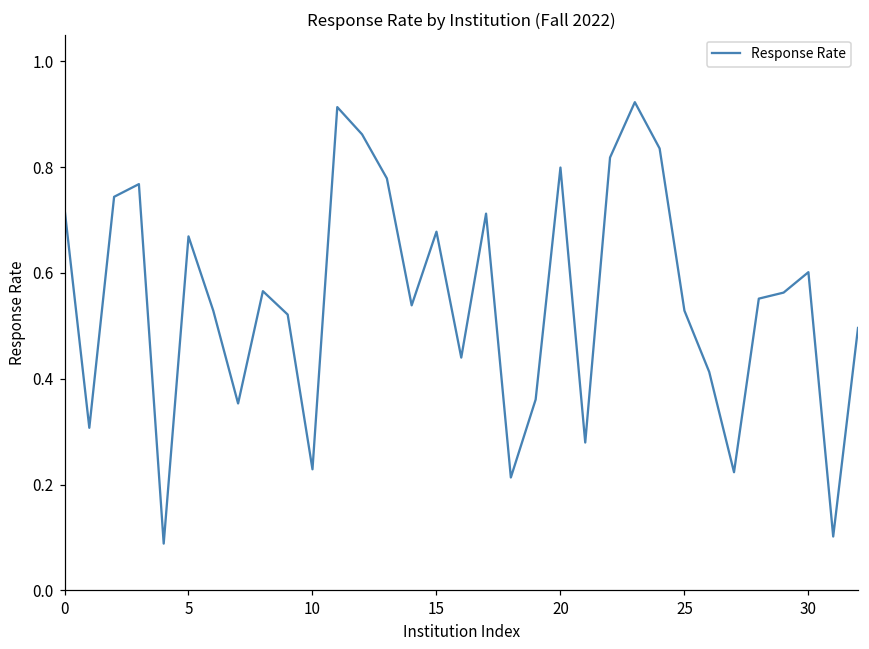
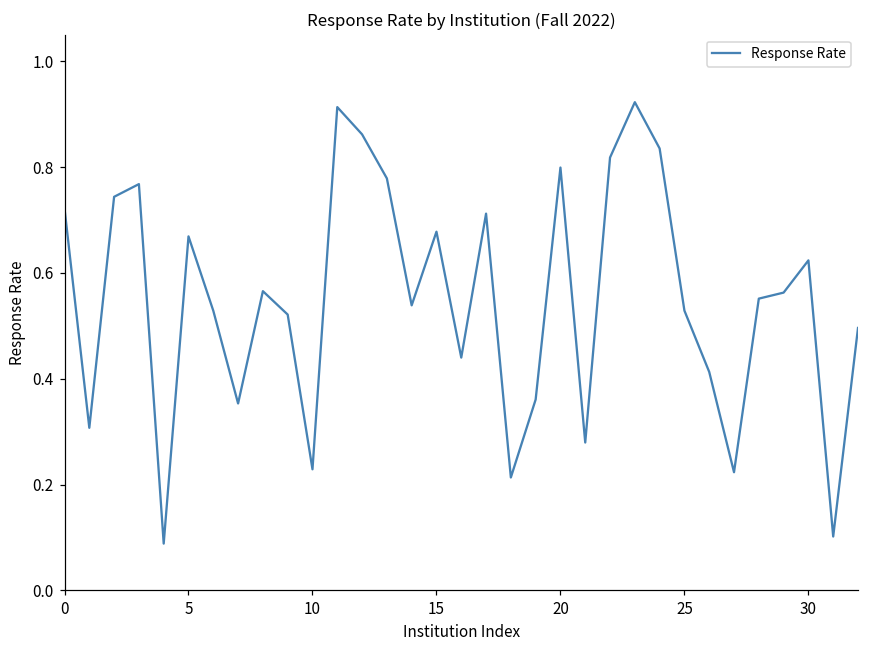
30: 0.60 -> 0.62
